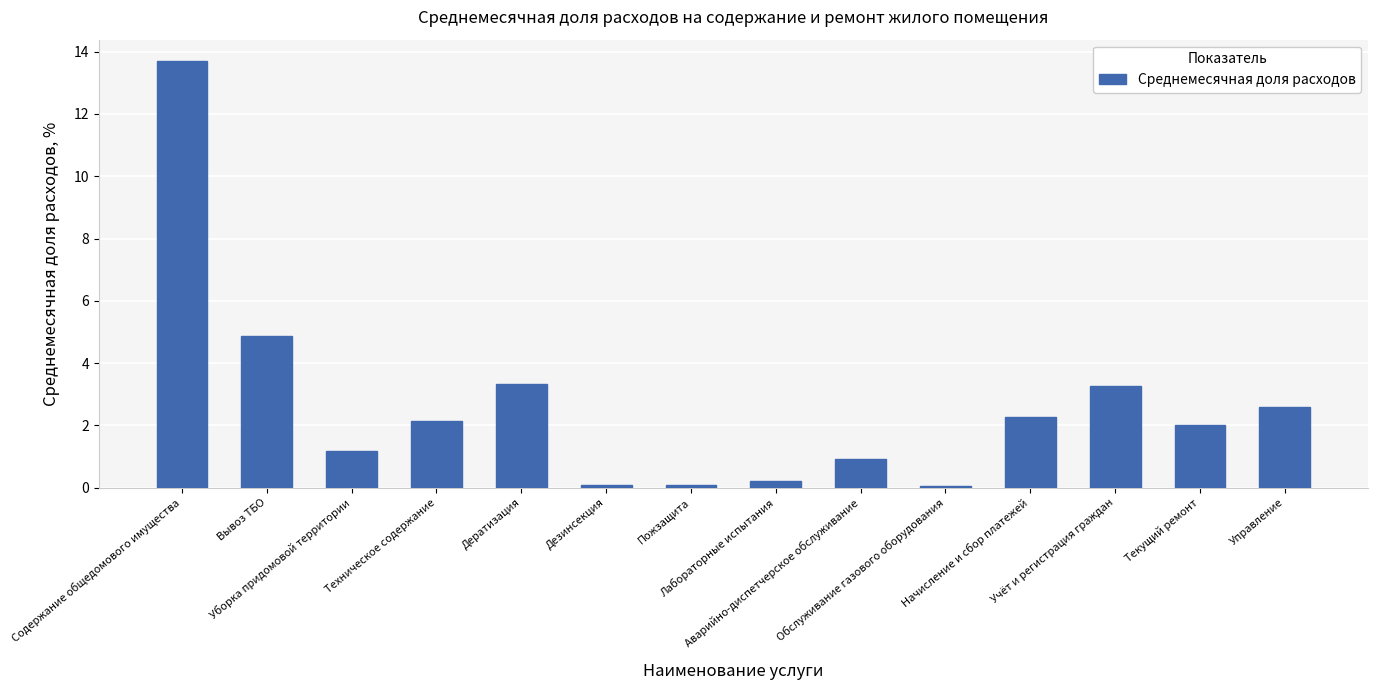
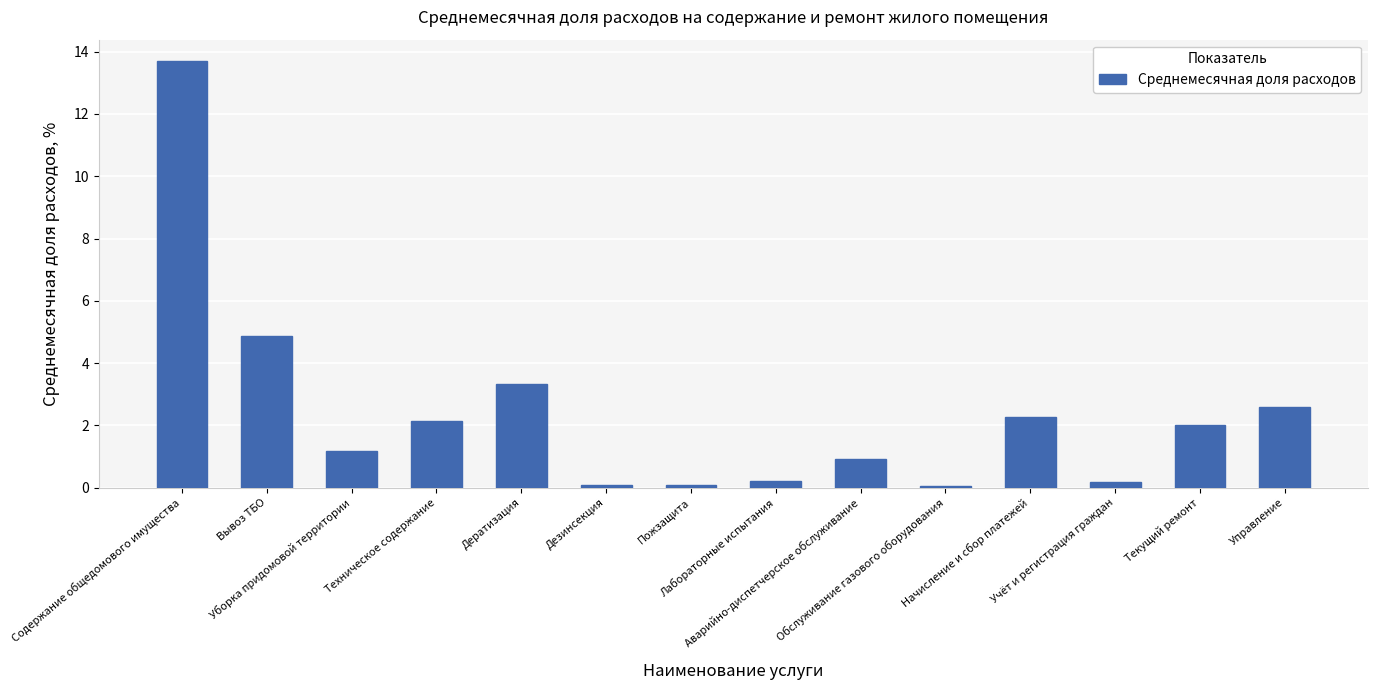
Учёт и регистрация граждан: 3.3 -> 0.2
